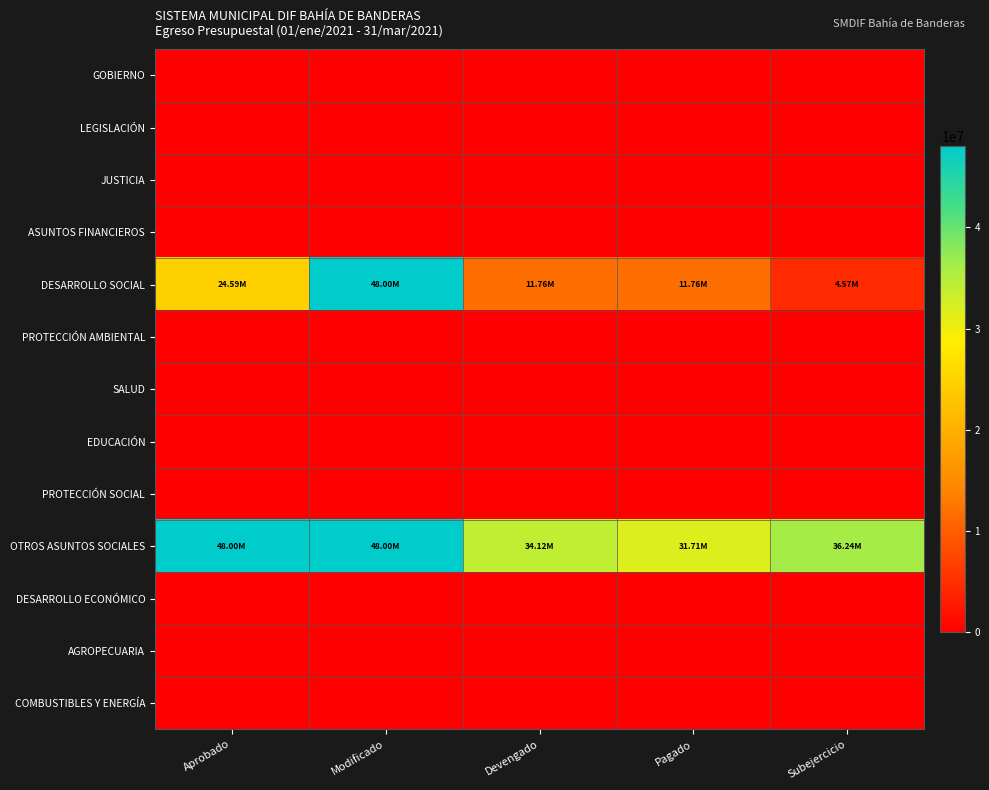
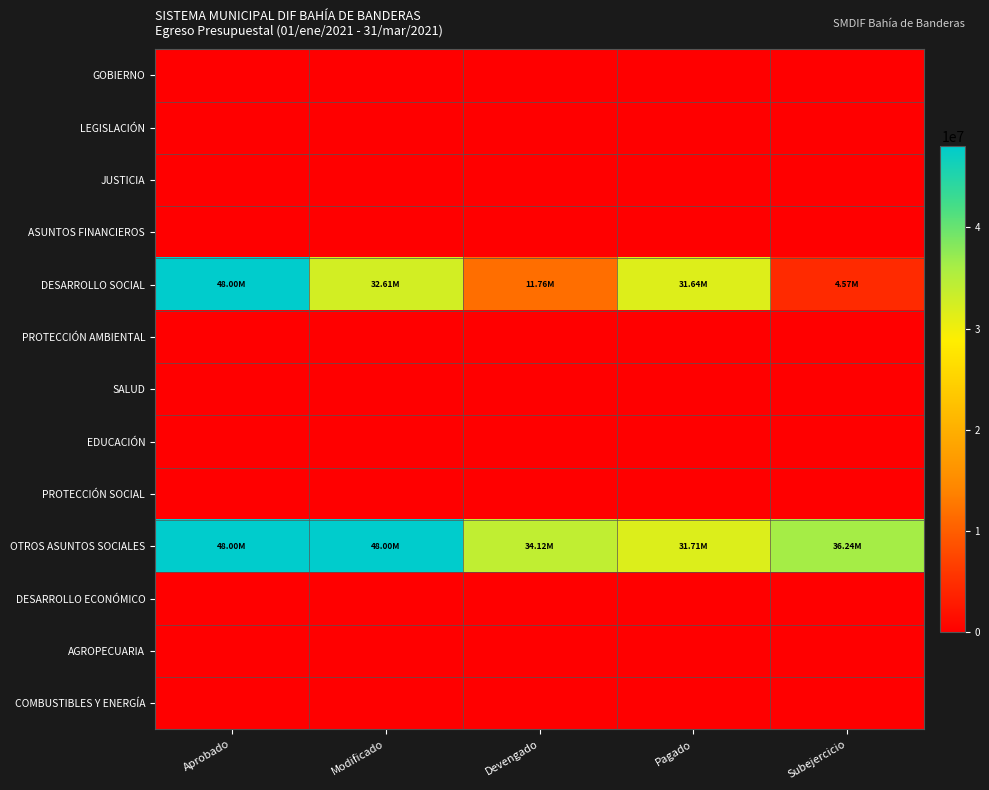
DESARROLLO SOCIAL, Aprobado: 24.59M -> 48.00M
DESARROLLO SOCIAL, Modificado: 48.00M -> 32.61M
DESARROLLO SOCIAL, Pagado: 11.76M -> 31.64M
